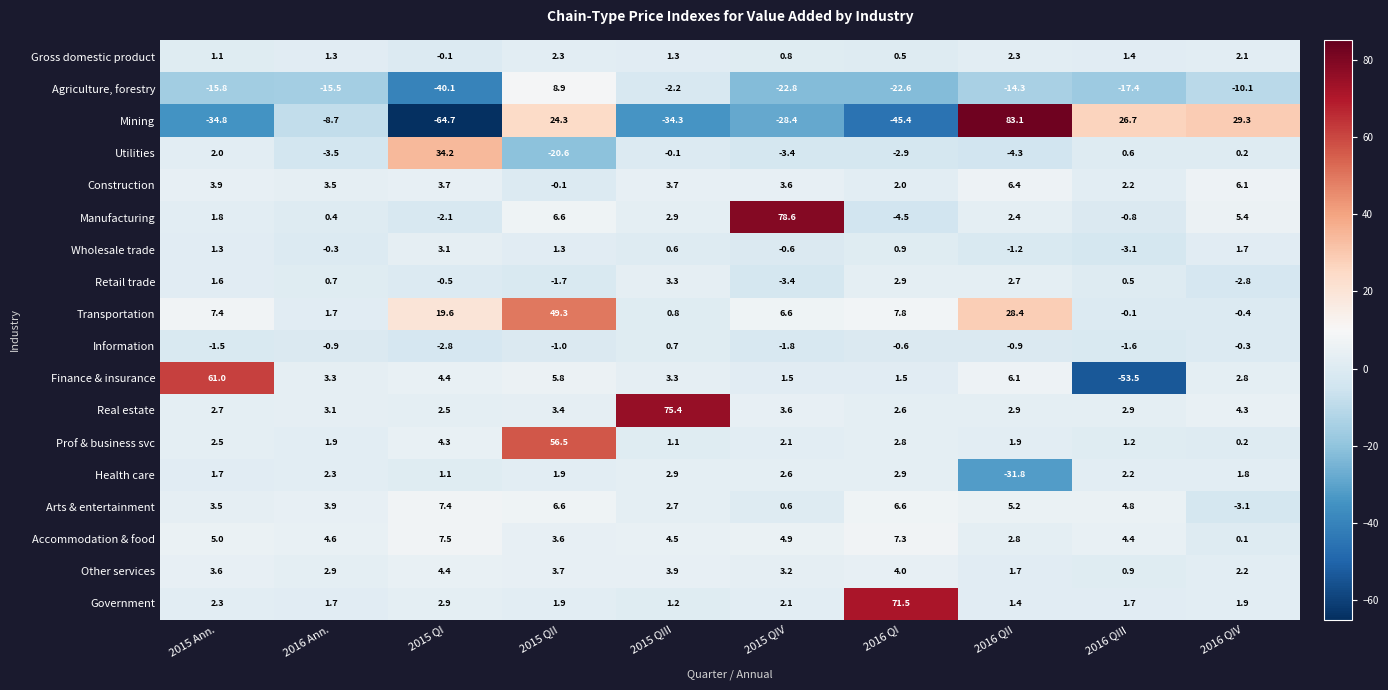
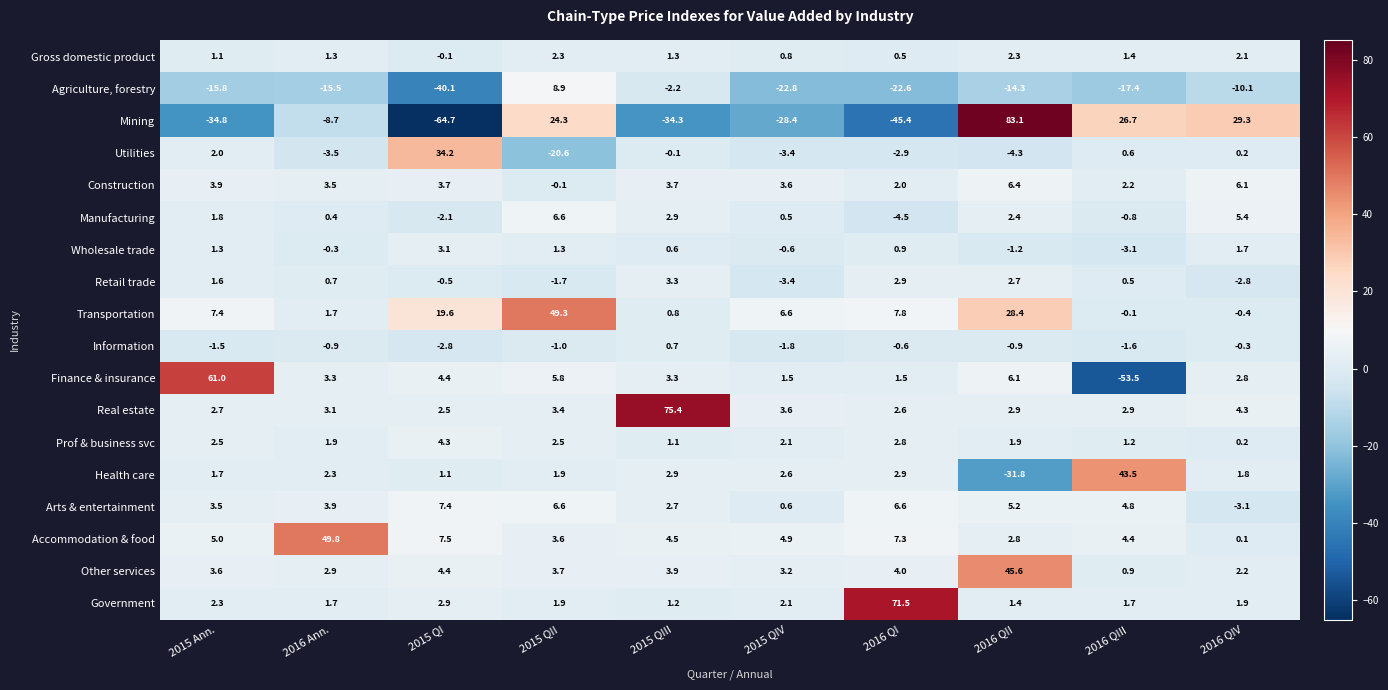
Manufacturing, 2015 QIV: 78.6 -> 0.5
Prof & business svc, 2015 QII: 56.5 -> 2.5
Health care, 2016 QIII: 2.2 -> 43.5
Accommodation & food, 2016 Ann.: 4.6 -> 49.8
Other services, 2016 QII: 1.7 -> 45.6
